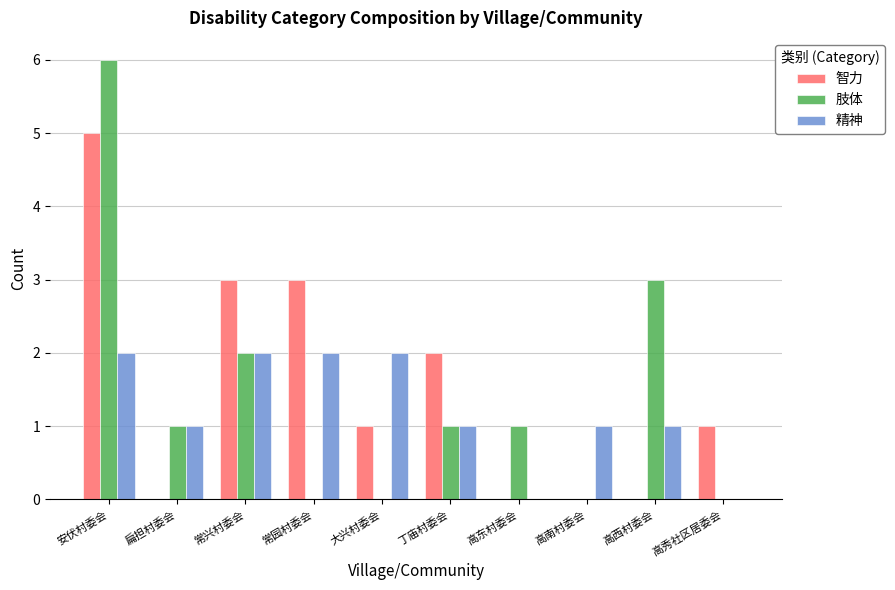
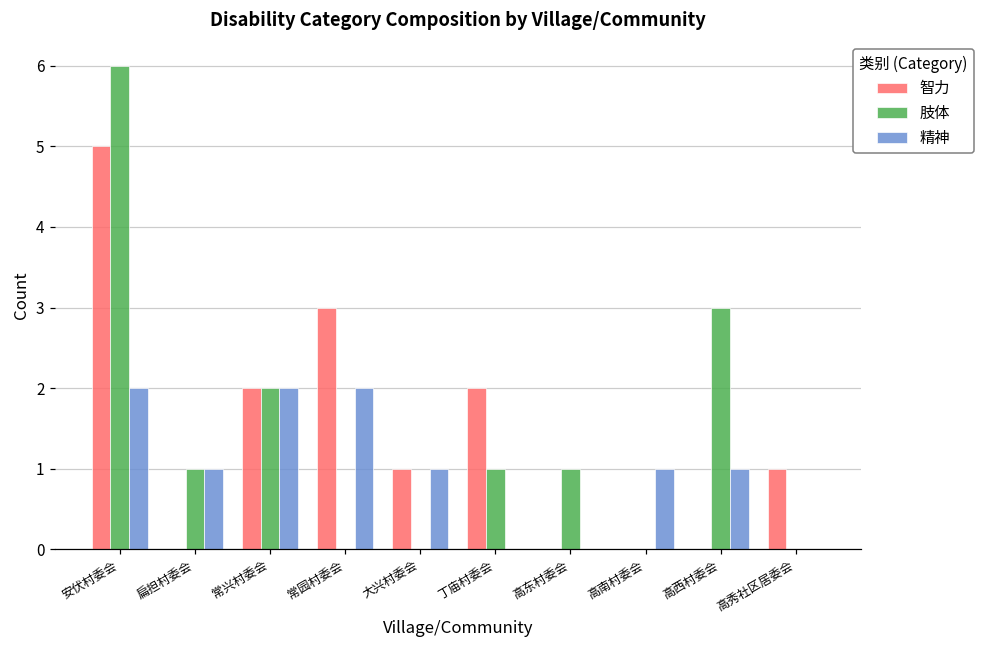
智力, 常兴村委会: 3 -> 2
精神, 大兴村委会: 2 -> 1
精神, 丁庙村委会: 1 -> 0
